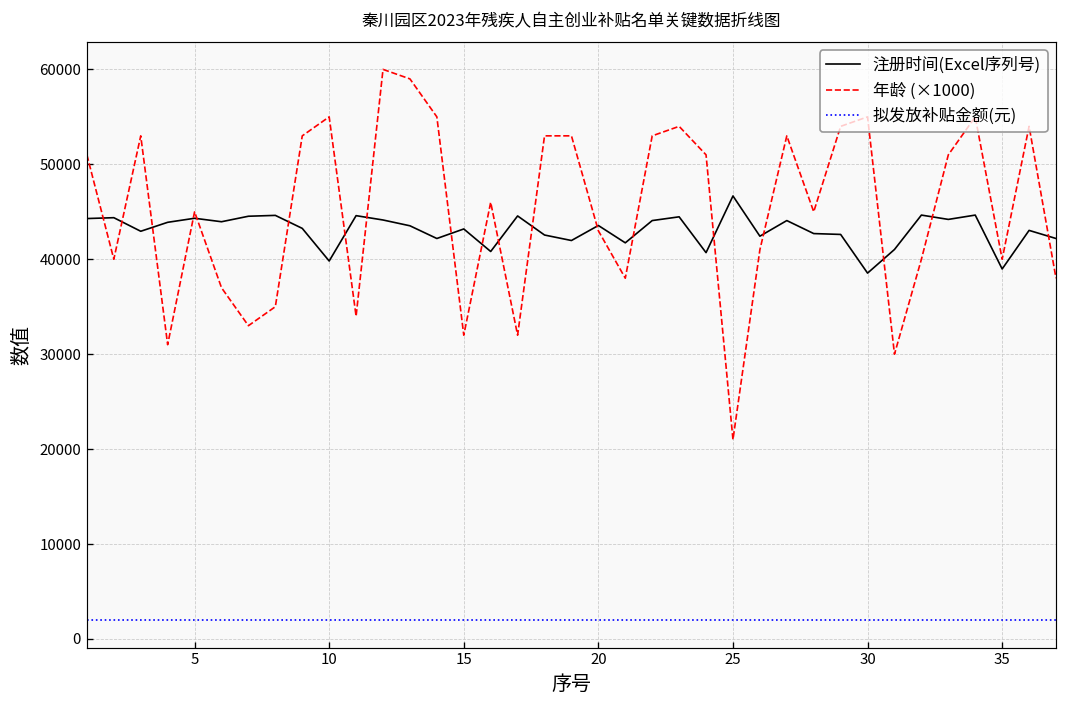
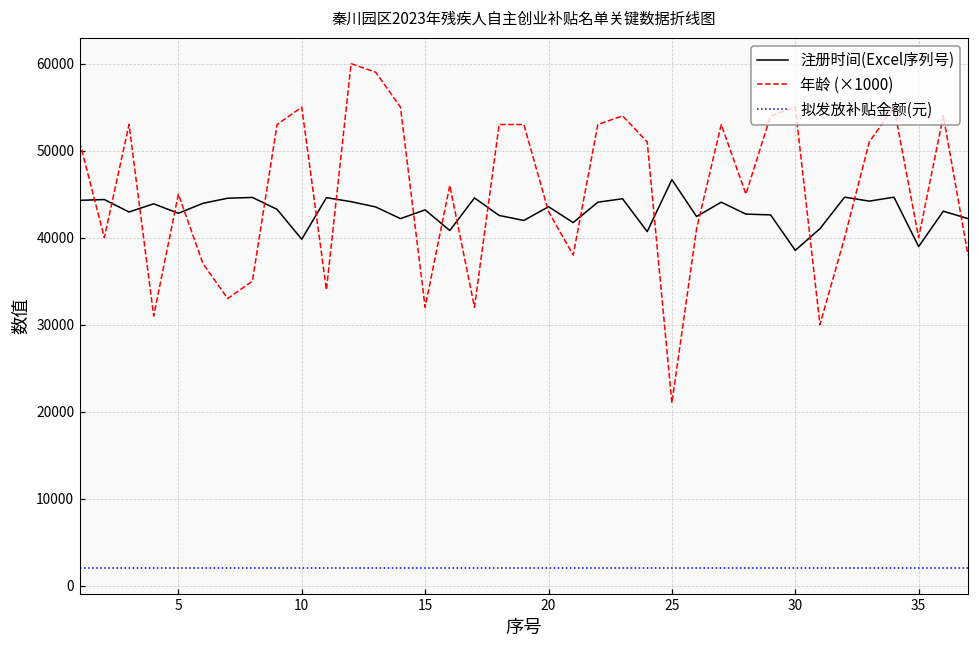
注册时间(Excel序列号), 5: 44000 -> 43000
